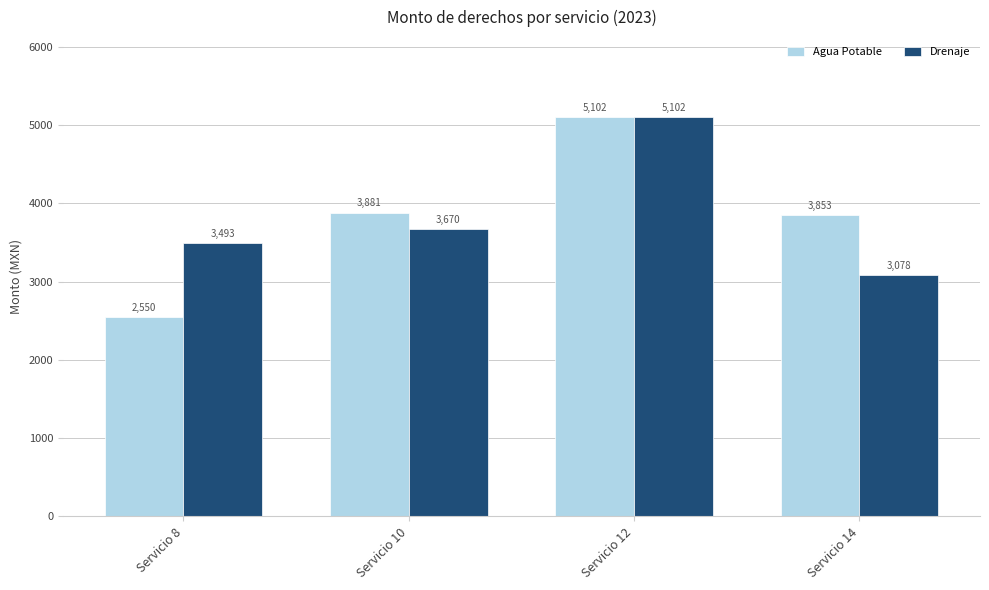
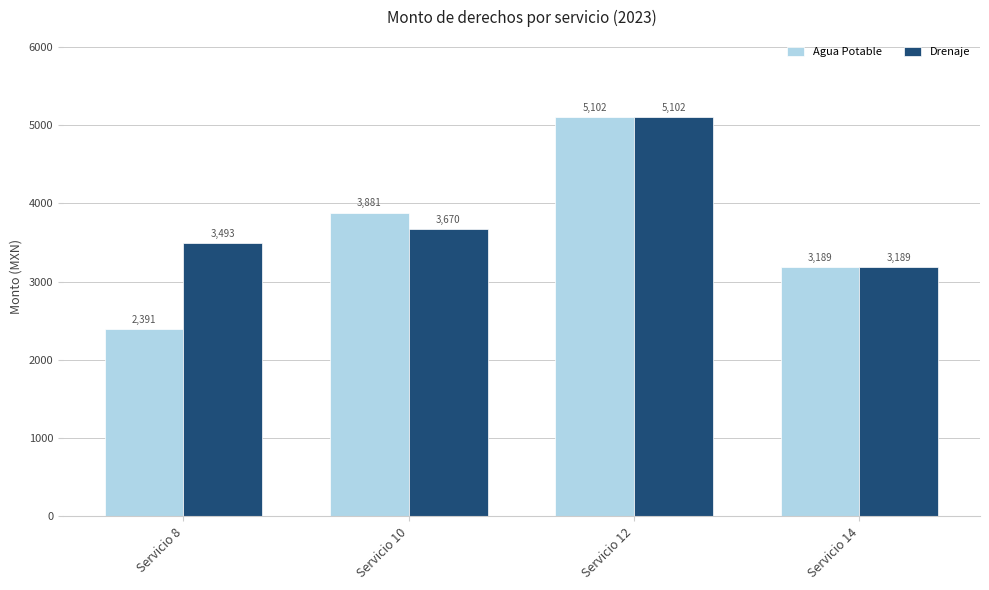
Agua Potable, Servicio 8: 2,550 -> 2,391
Agua Potable, Servicio 14: 3,853 -> 3,189
Drenaje, Servicio 14: 3,078 -> 3,189
